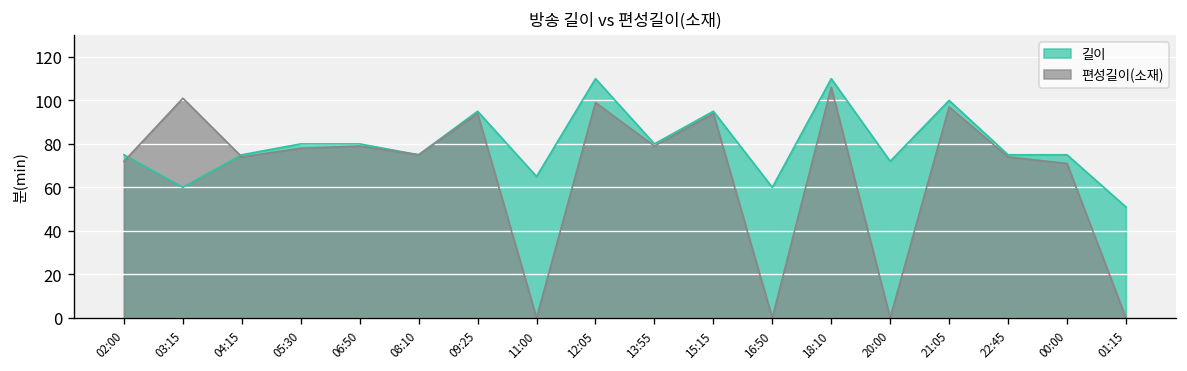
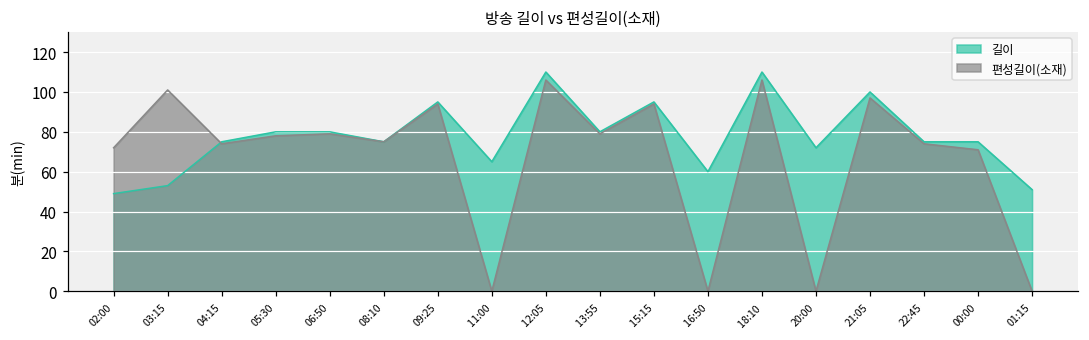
길이, 02:00: 75 -> 49
길이, 03:15: 60 -> 53
편성길이(소재), 12:05: 99 -> 106
